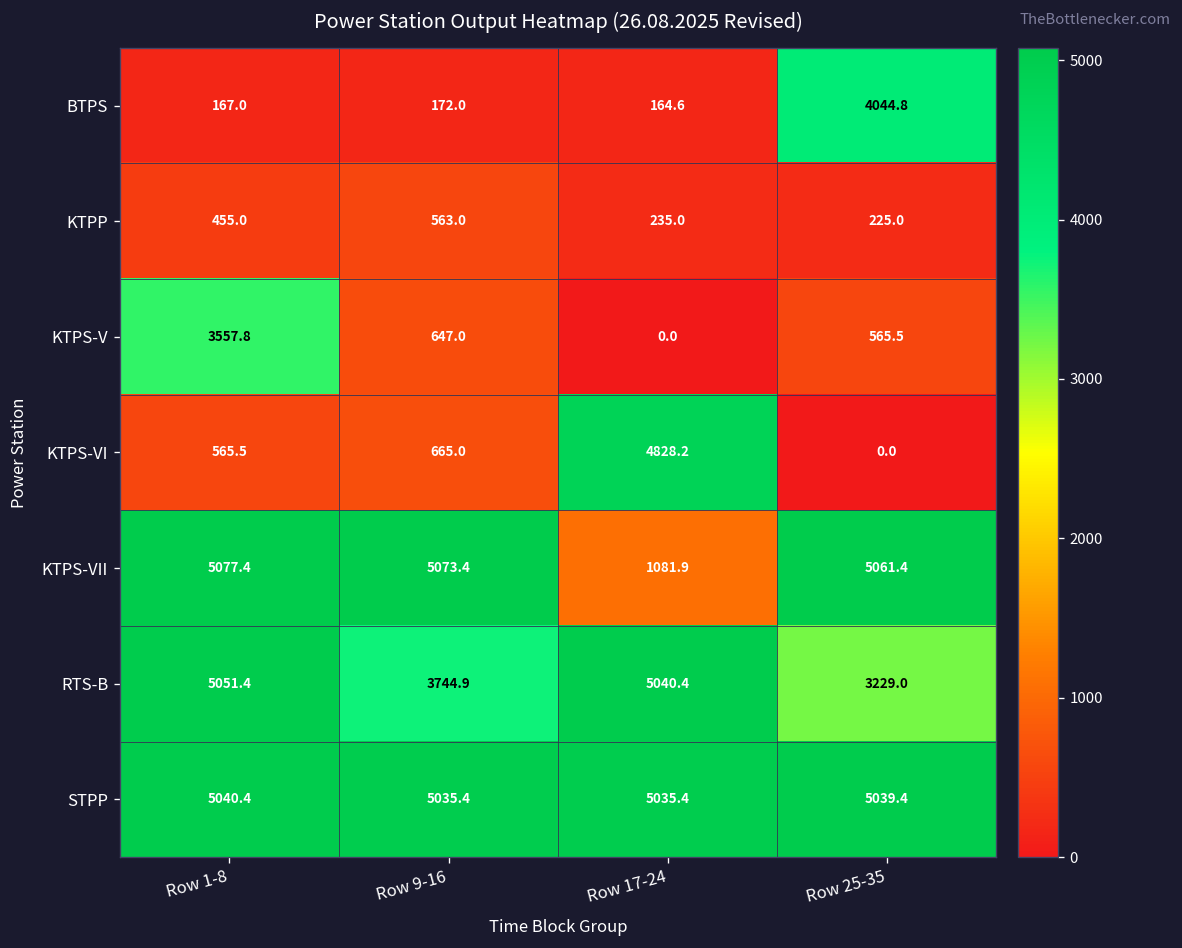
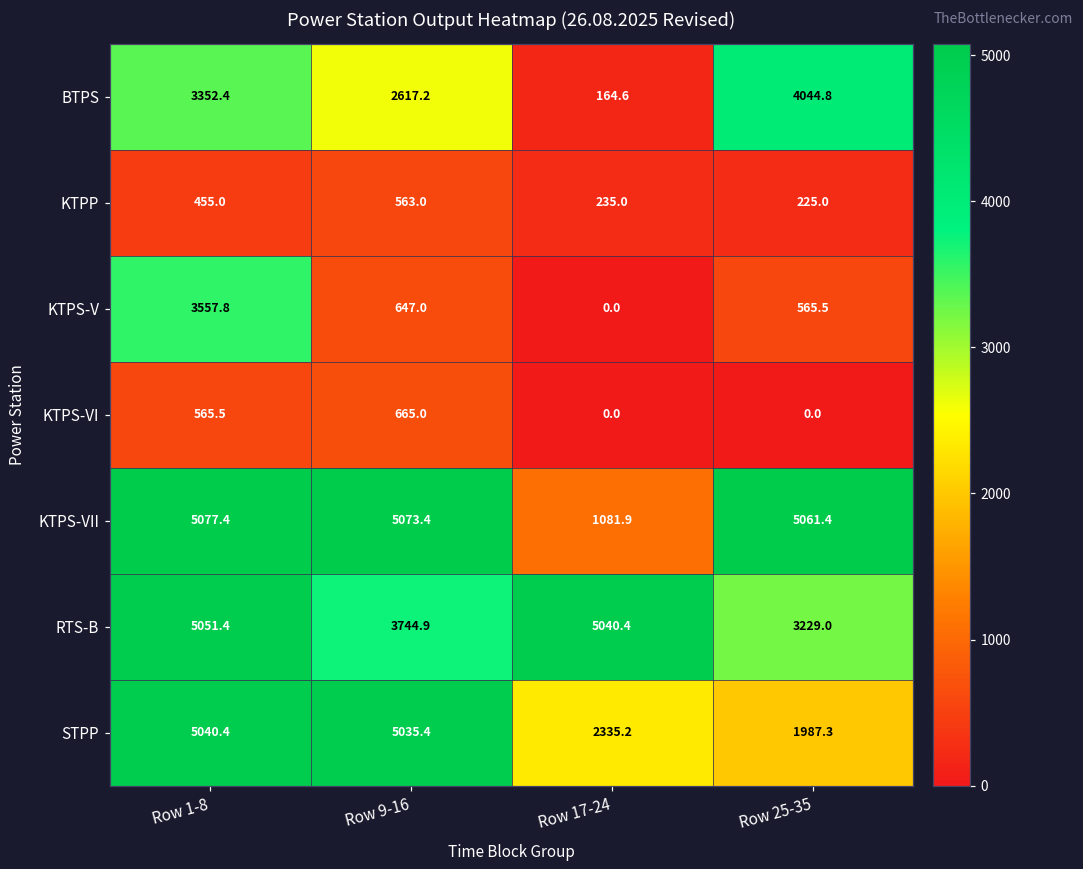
BTPS, Row 1-8: 167.0 -> 3352.4
BTPS, Row 9-16: 172.0 -> 2617.2
KTPS-VI, Row 17-24: 4828.2 -> 0.0
STPP, Row 17-24: 5035.4 -> 2335.2
STPP, Row 25-35: 5039.4 -> 1987.3
